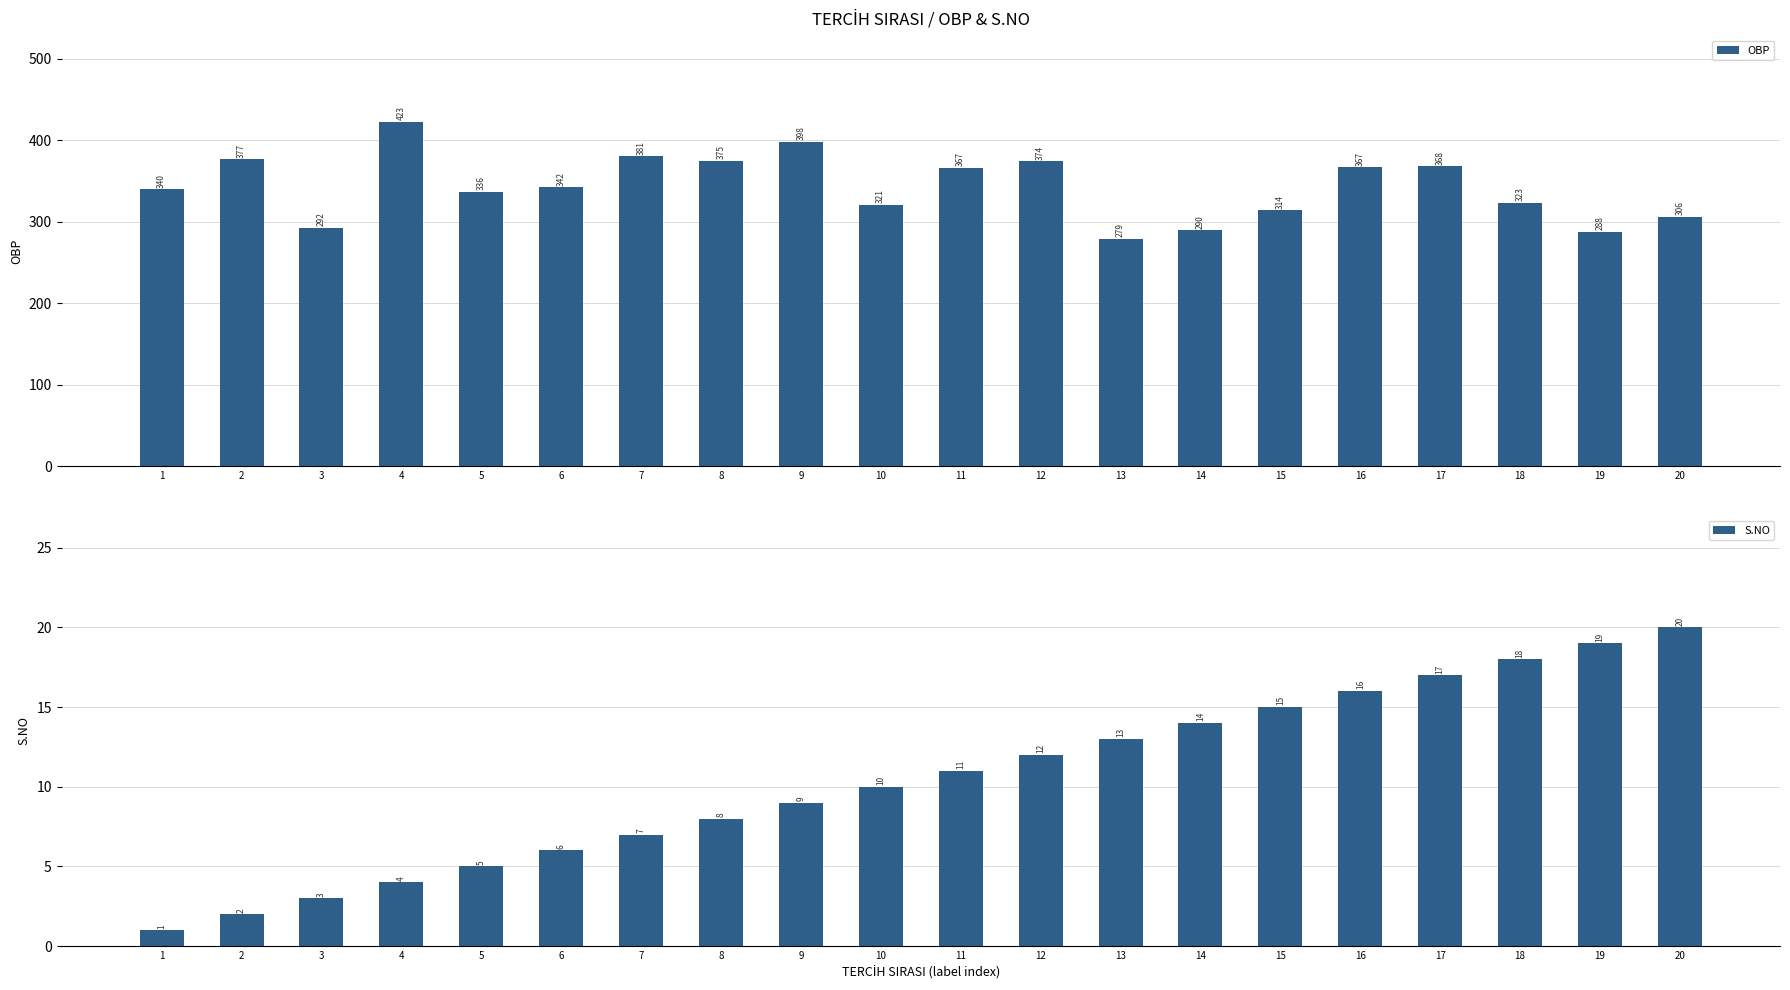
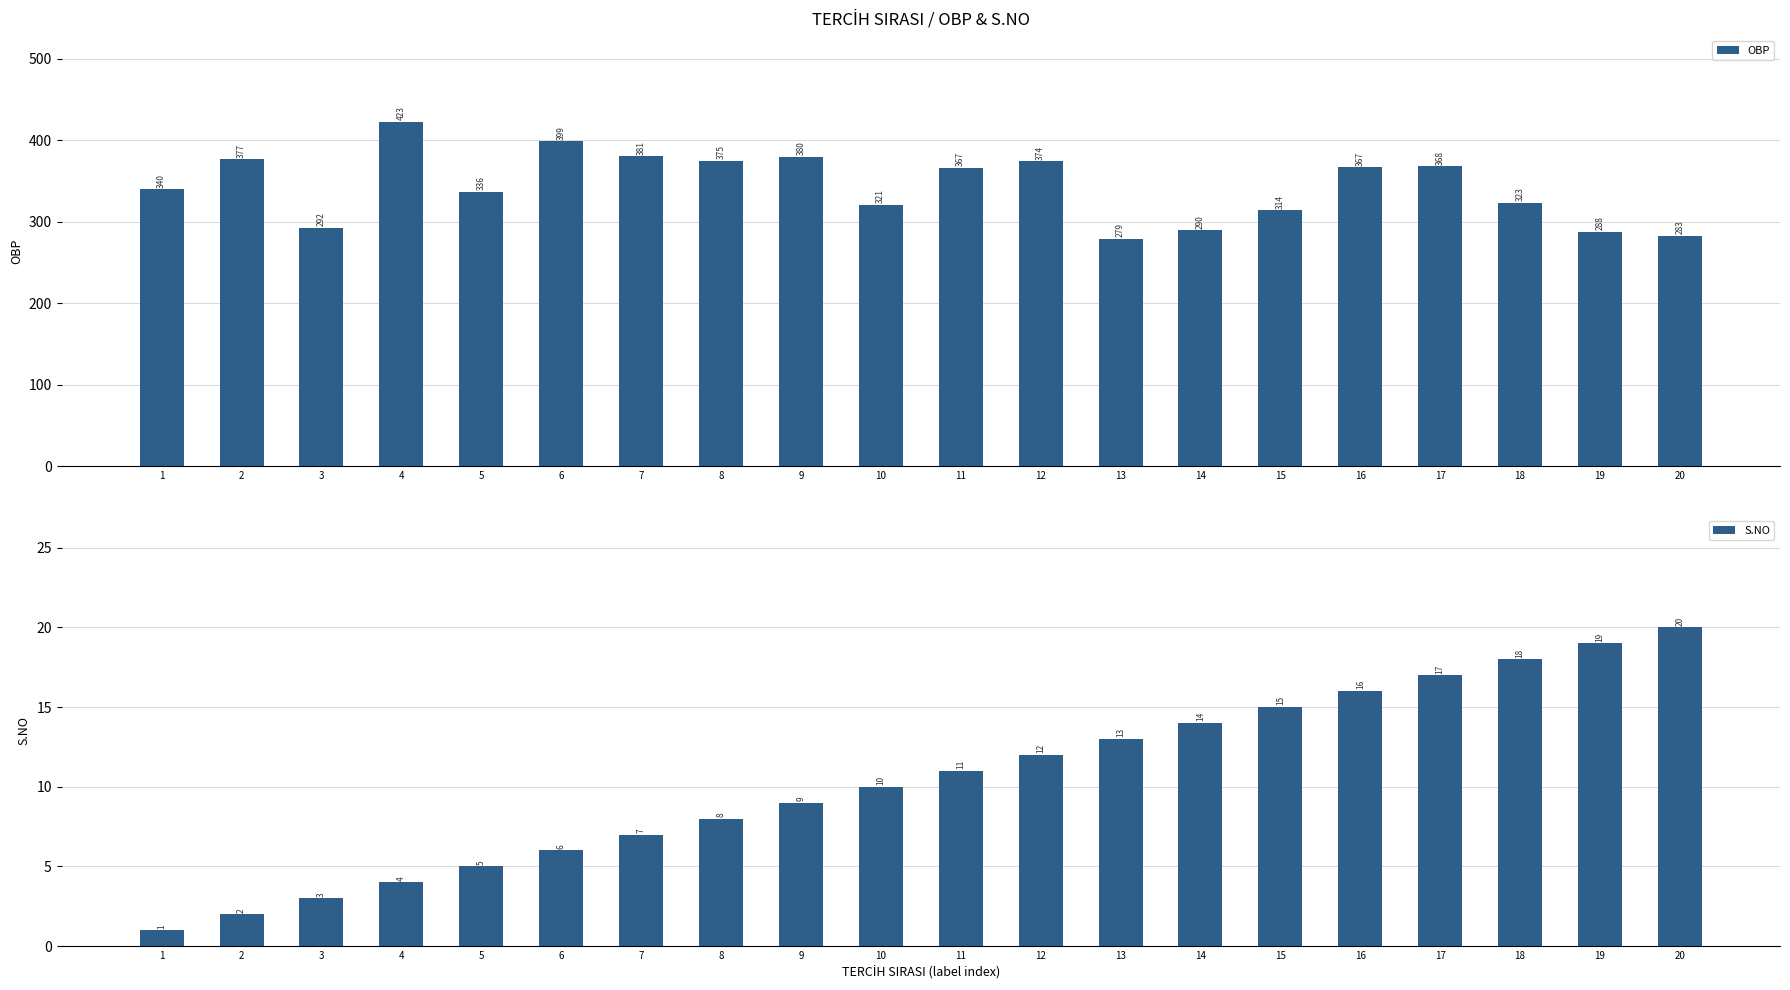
TERCİH SIRASI / OBP & S.NO, 6: 342 -> 399
TERCİH SIRASI / OBP & S.NO, 9: 398 -> 380
TERCİH SIRASI / OBP & S.NO, 20: 306 -> 283
